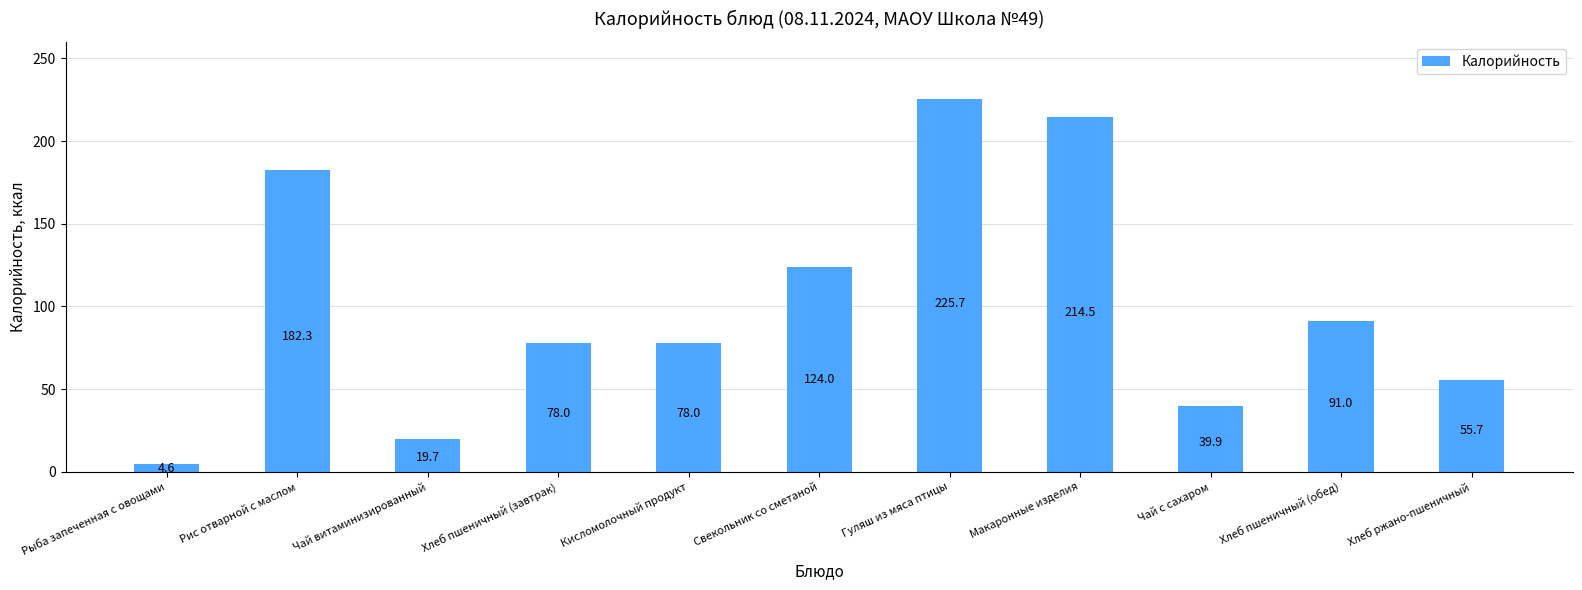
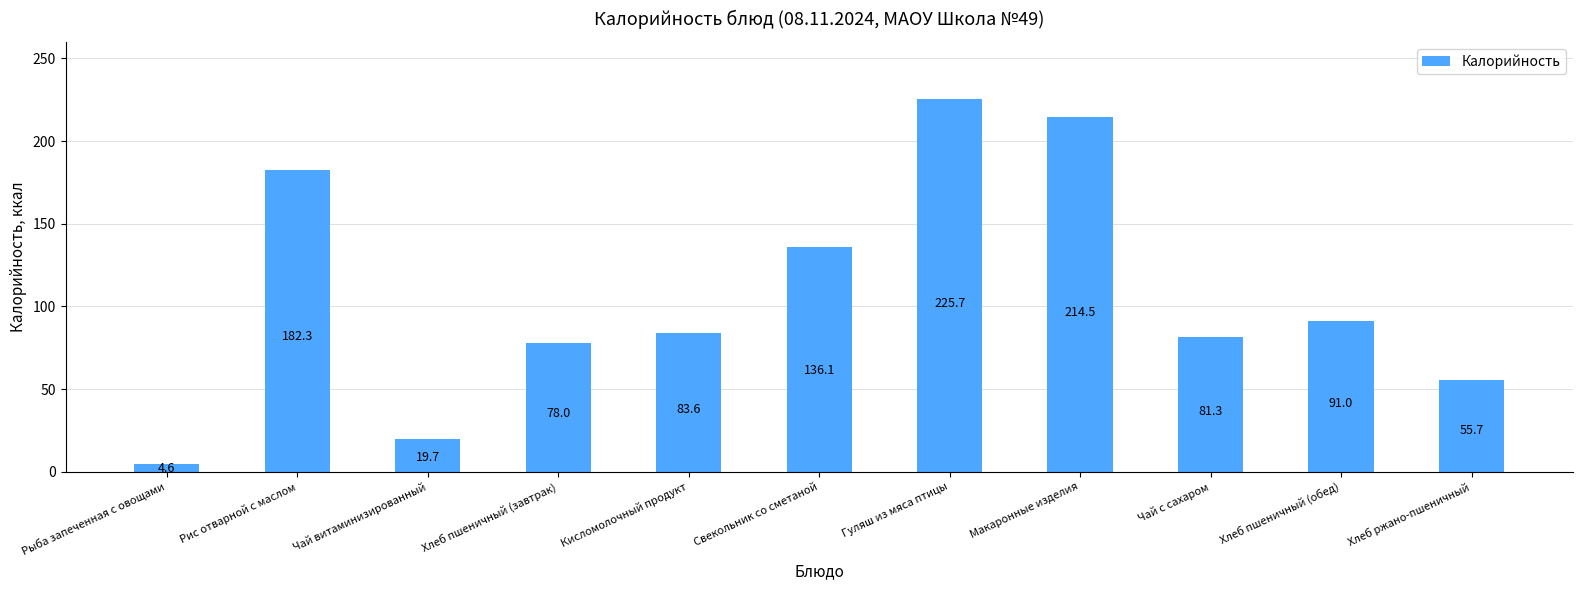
Кисломолочный продукт: 78.0 -> 83.6
Свекольник со сметаной: 124.0 -> 136.1
Чай с сахаром: 39.9 -> 81.3
